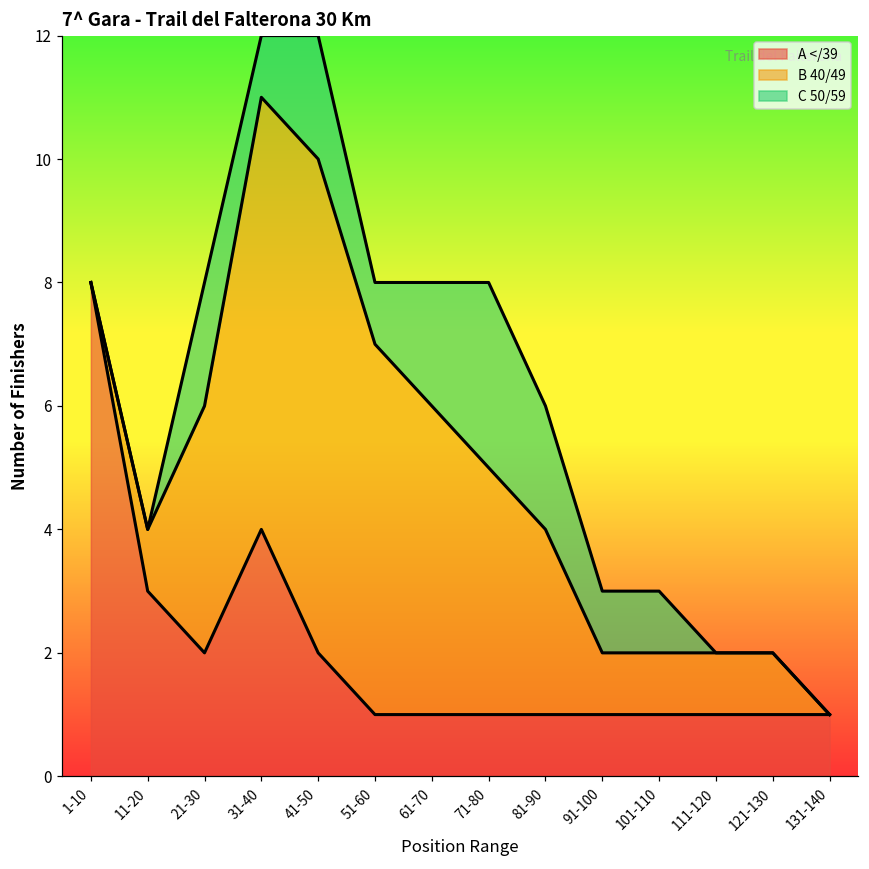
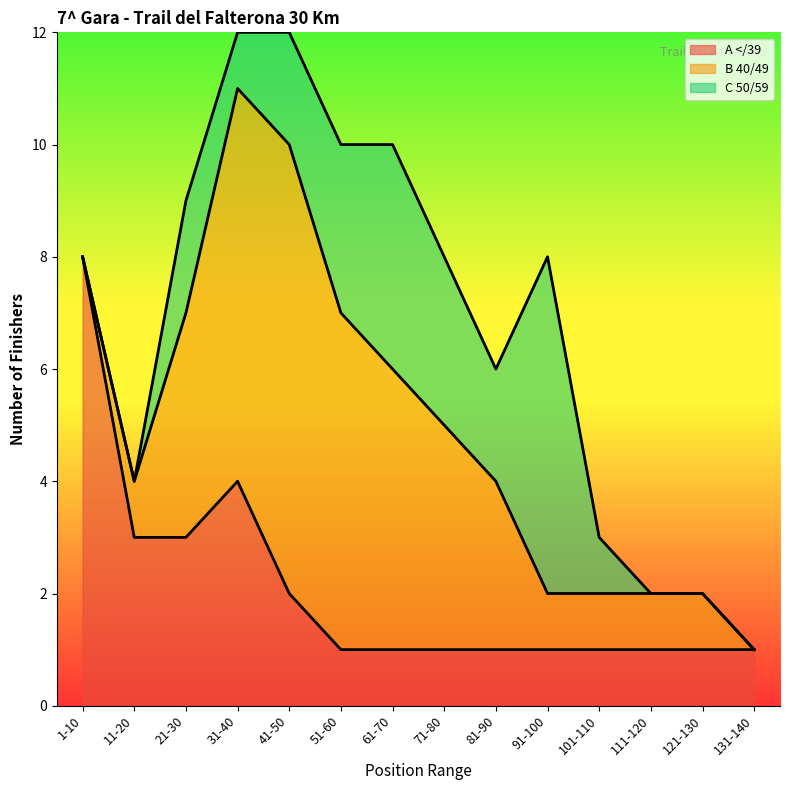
A </39, 21-30: 2 -> 3
C 50/59, 51-60: 1 -> 3
C 50/59, 61-70: 2 -> 4
C 50/59, 91-100: 1 -> 6
